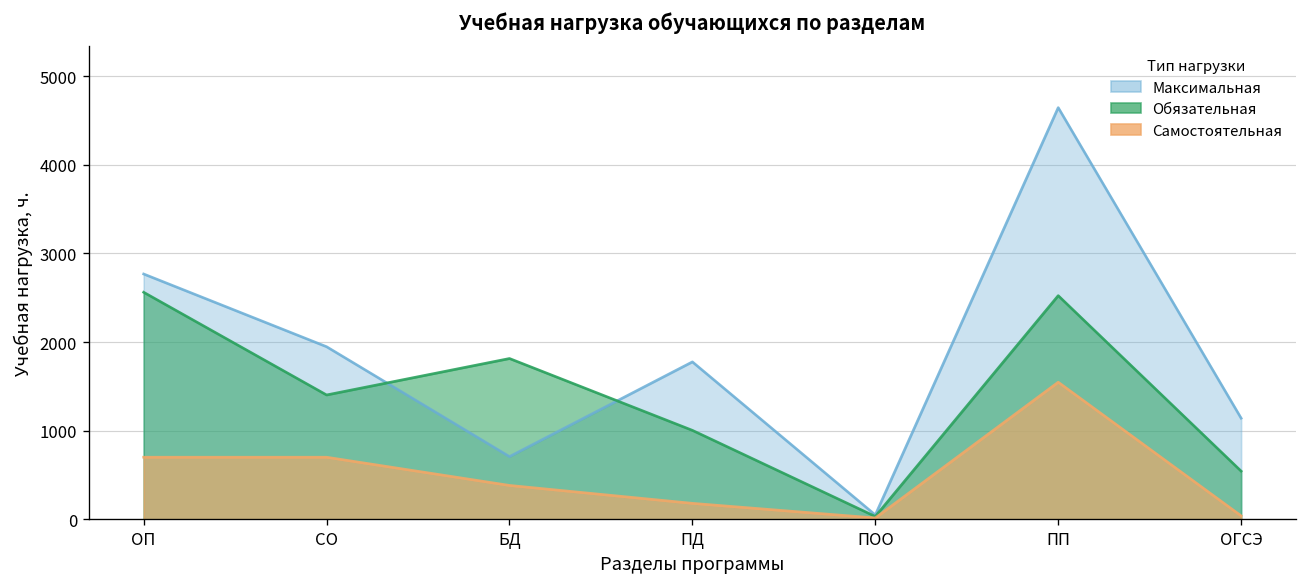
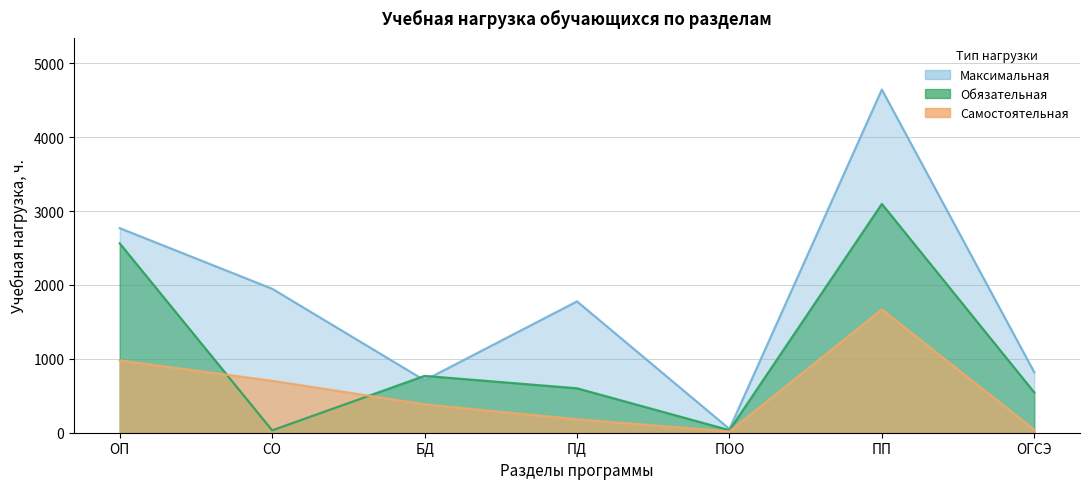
Самостоятельная, ОП: 700 -> 1000
Обязательная, СО: 1400 -> 0
Обязательная, БД: 1800 -> 800
Обязательная, ПД: 1000 -> 600
Обязательная, ПП: 2500 -> 3100
Самостоятельная, ПП: 1500 -> 1700
Максимальная, ОГСЭ: 1100 -> 800
